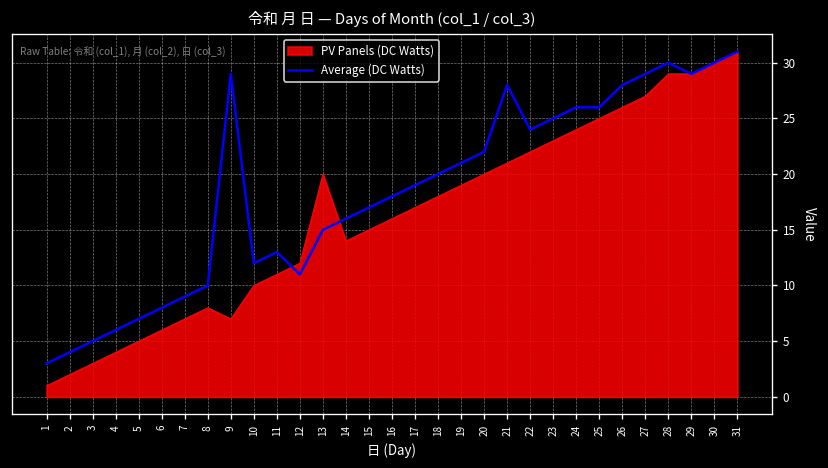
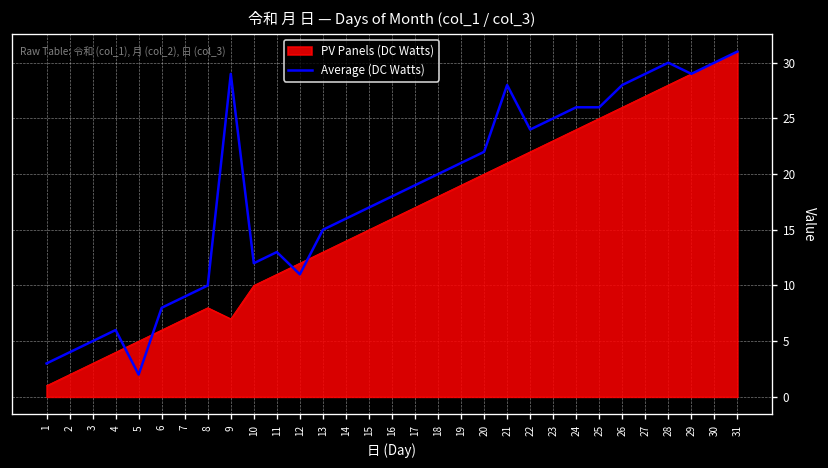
Average (DC Watts), 5: 7 -> 2
PV Panels (DC Watts), 13: 20 -> 13
PV Panels (DC Watts), 28: 29 -> 28
